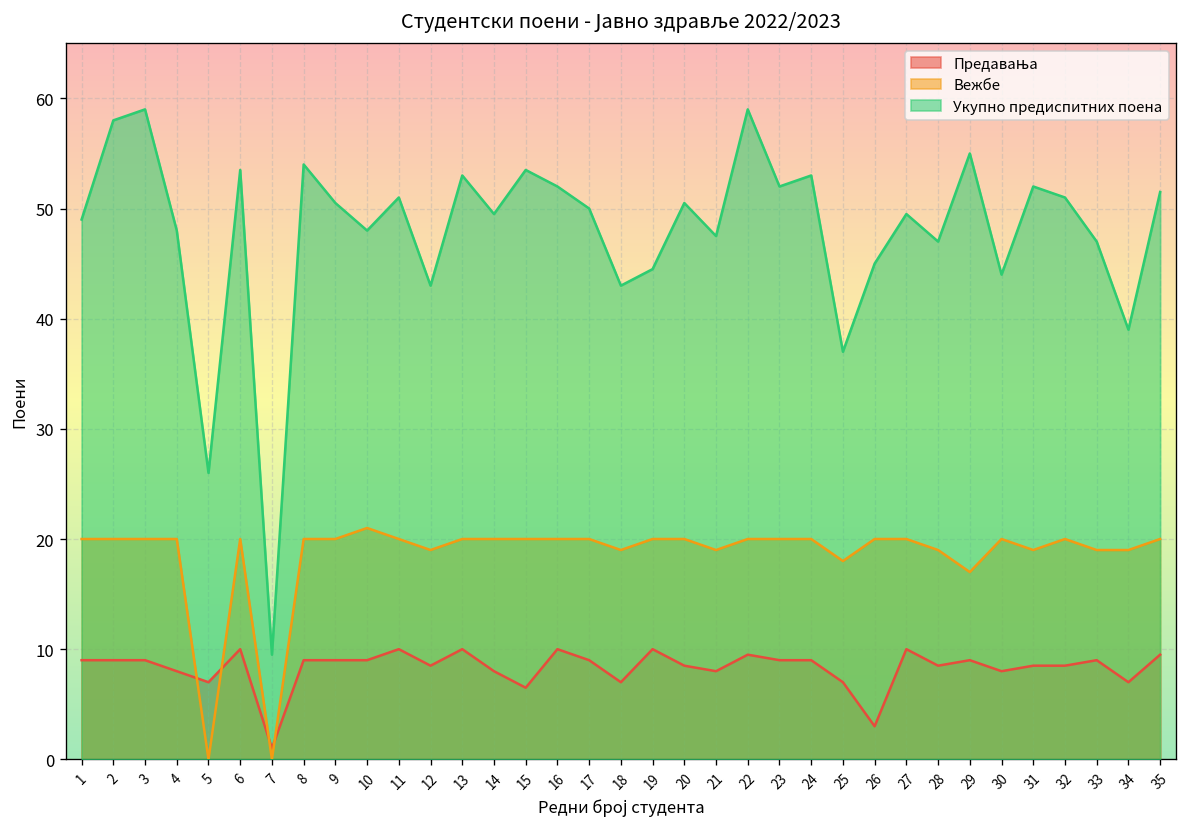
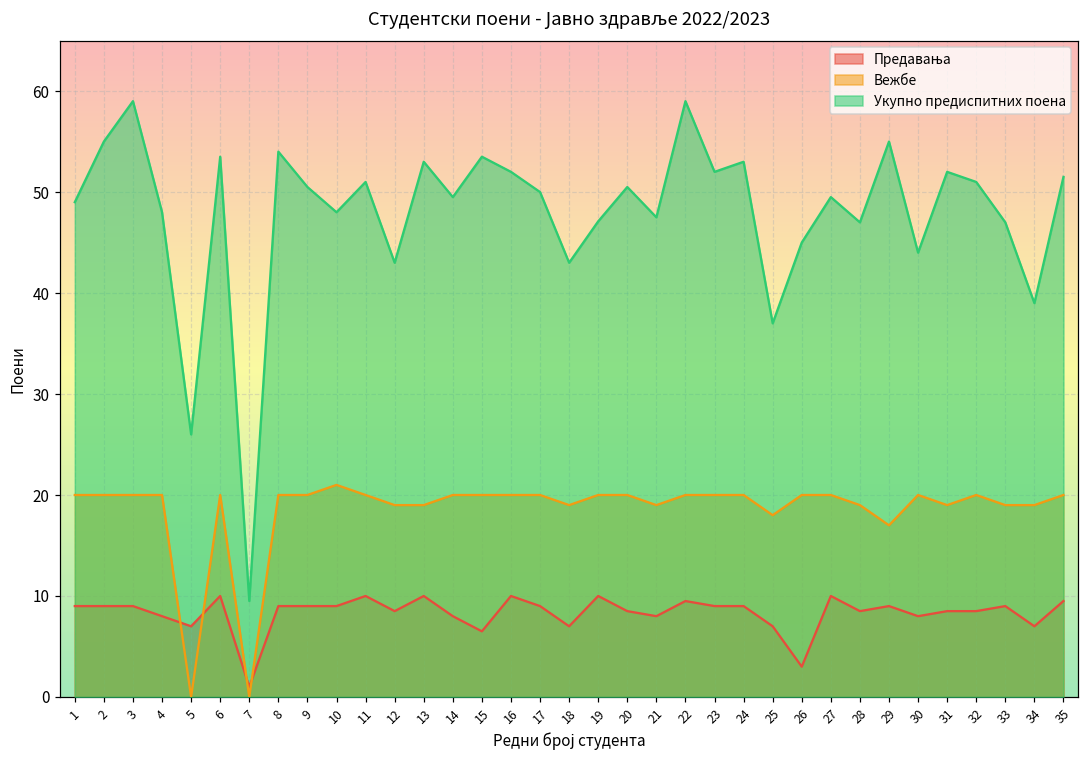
Укупно предиспитних поена, 2: 58 -> 55
Вежбе, 13: 20 -> 19
Укупно предиспитних поена, 19: 45 -> 47
